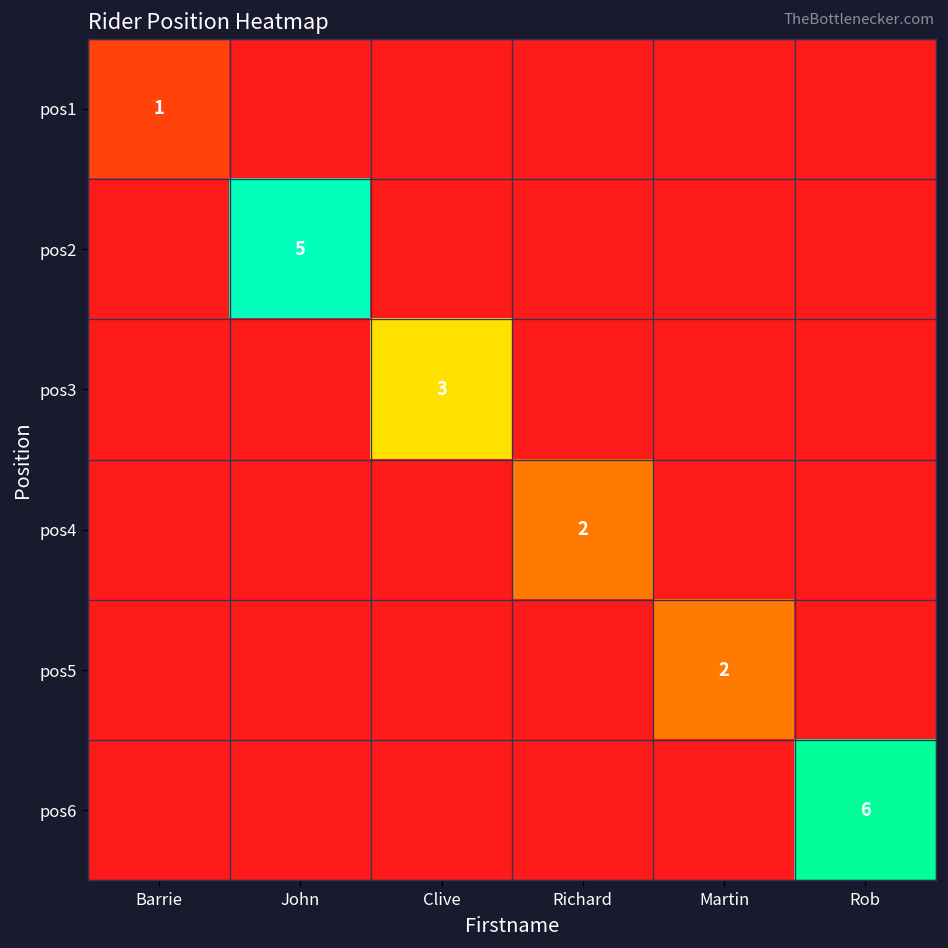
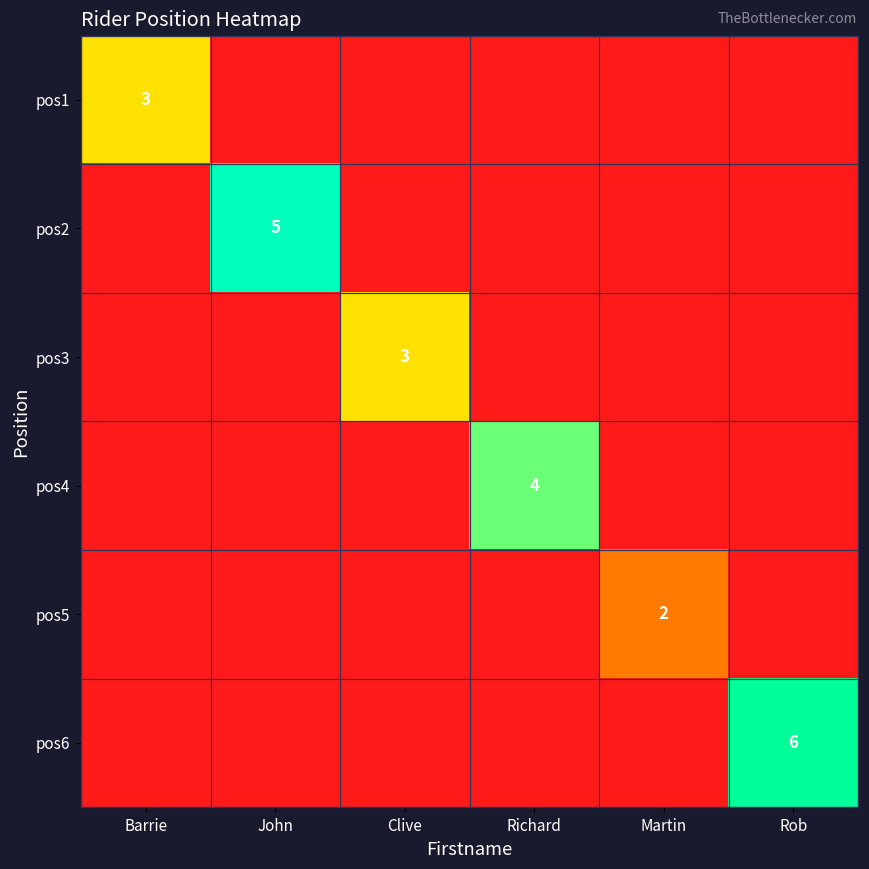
pos1, Barrie: 1 -> 3
pos4, Richard: 2 -> 4
